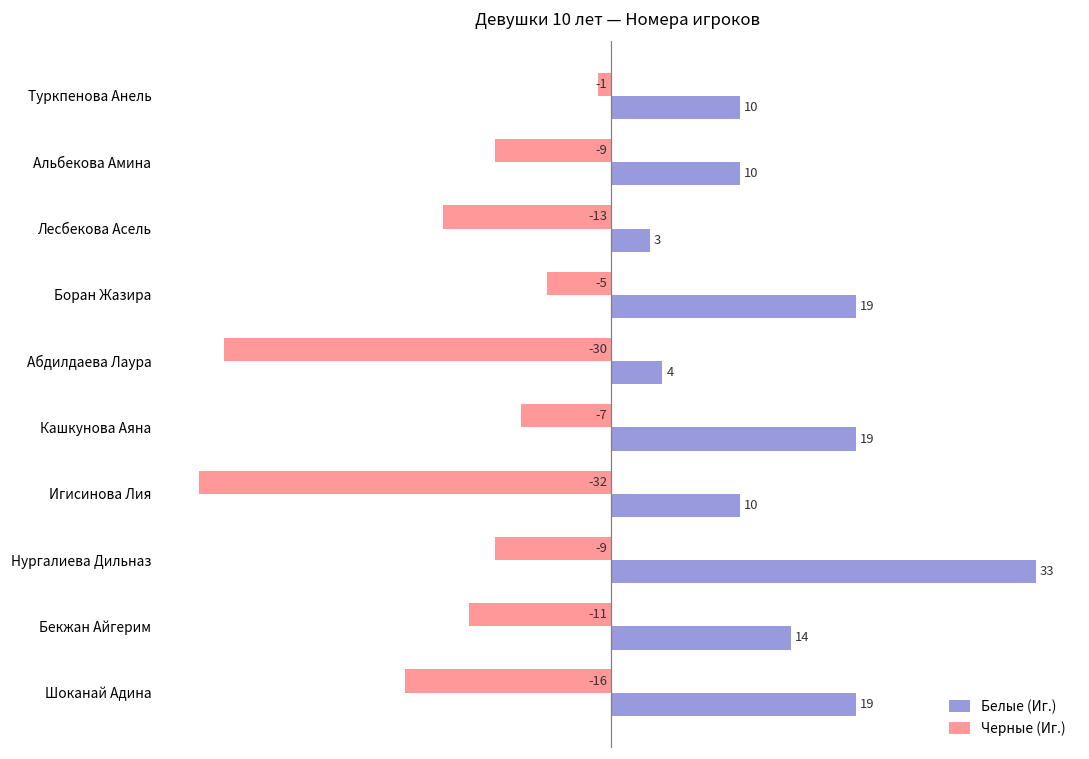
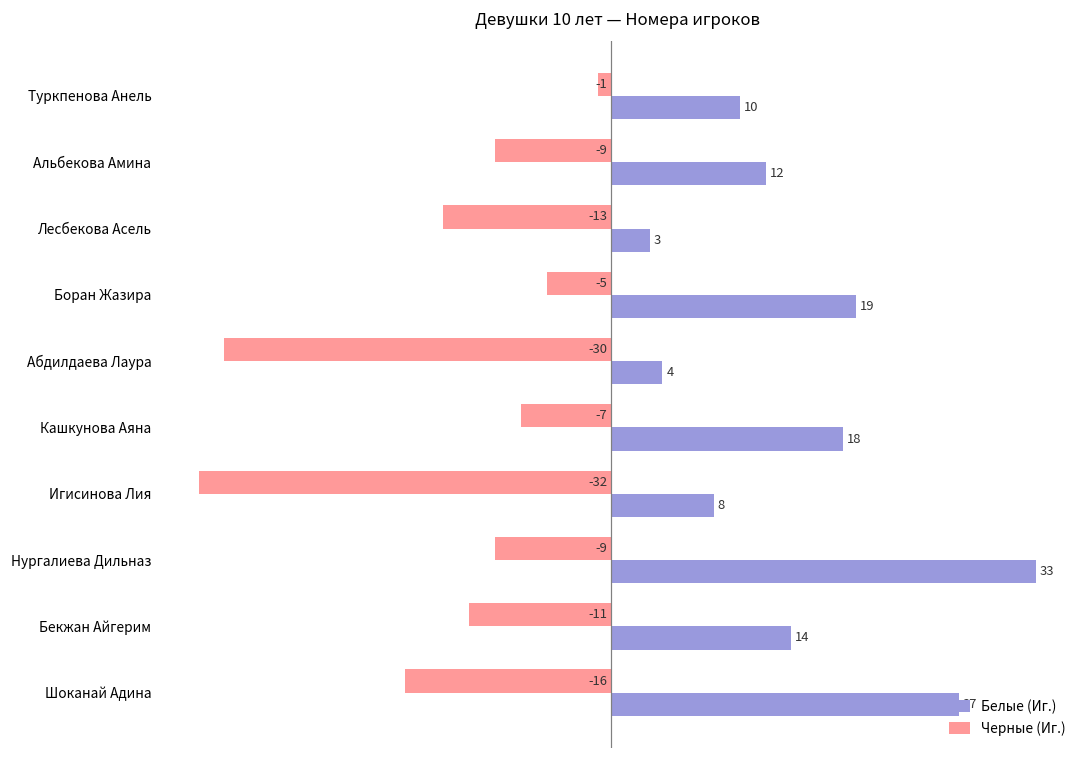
Белые (Иг.), Альбекова Амина: 10 -> 12
Белые (Иг.), Кашкунова Аяна: 19 -> 18
Белые (Иг.), Игисинова Лия: 10 -> 8
Белые (Иг.), Шоканай Адина: 19 -> 27
